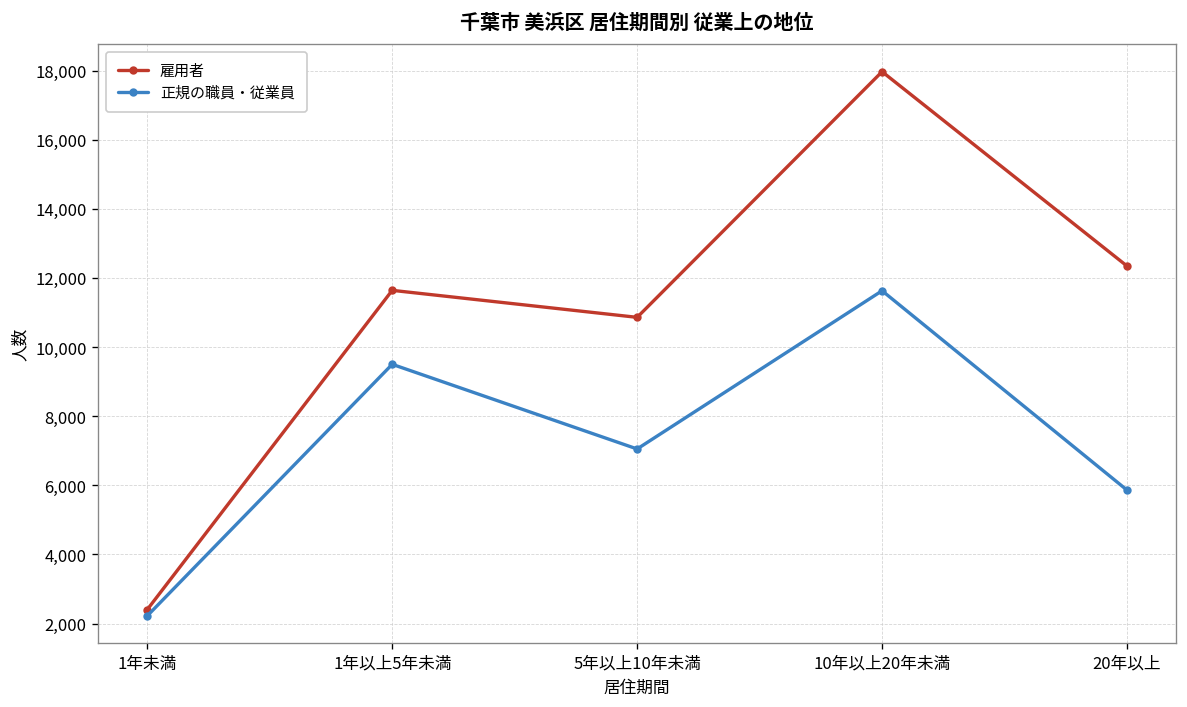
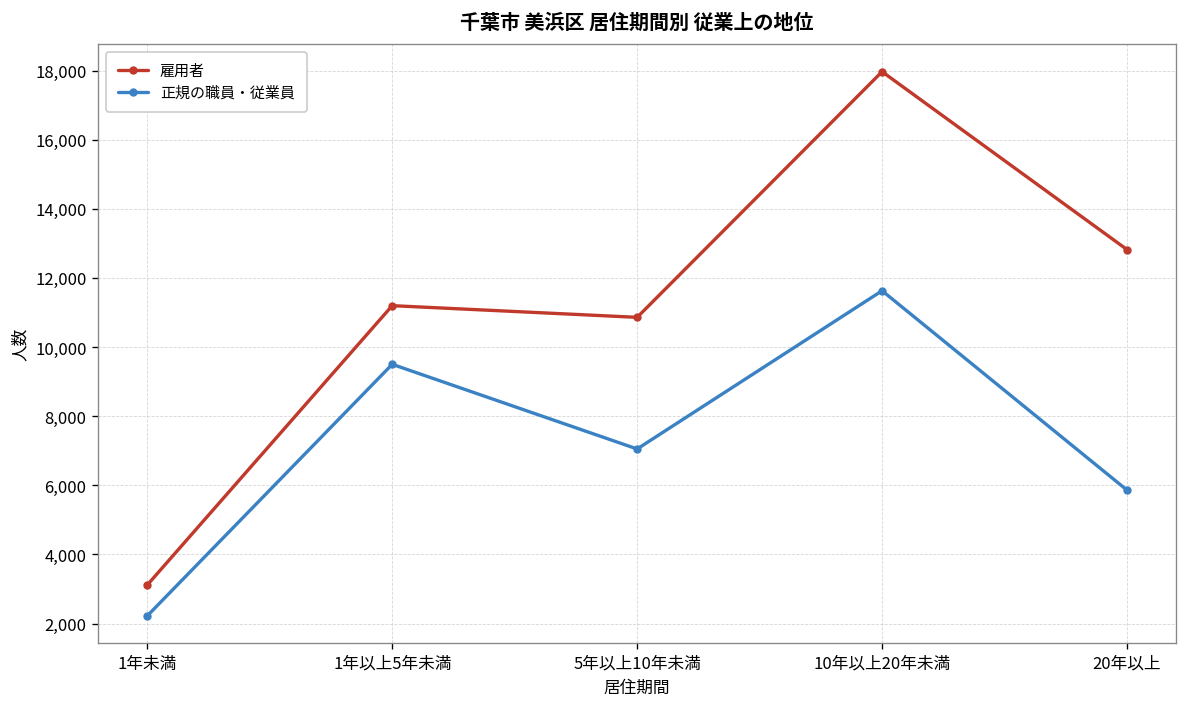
雇用者, 1年未満: 2,400 -> 3,100
雇用者, 1年以上5年未満: 11,600 -> 11,200
雇用者, 20年以上: 12,300 -> 12,800
